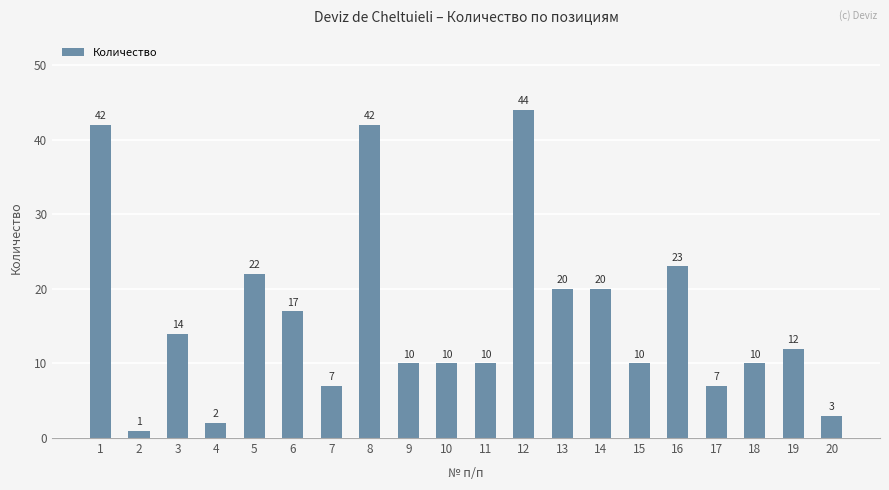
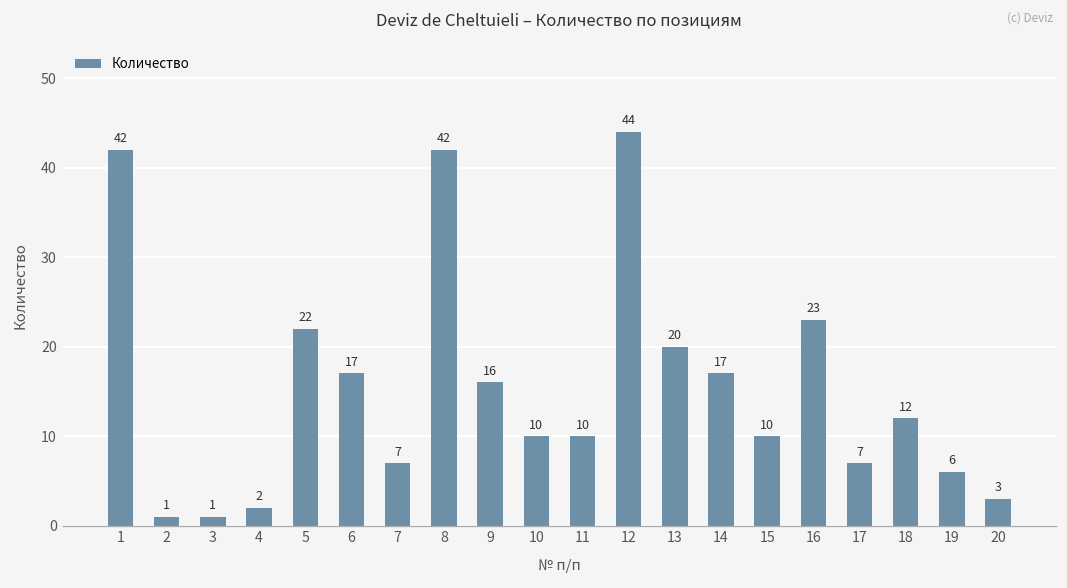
3: 14 -> 1
9: 10 -> 16
14: 20 -> 17
18: 10 -> 12
19: 12 -> 6
